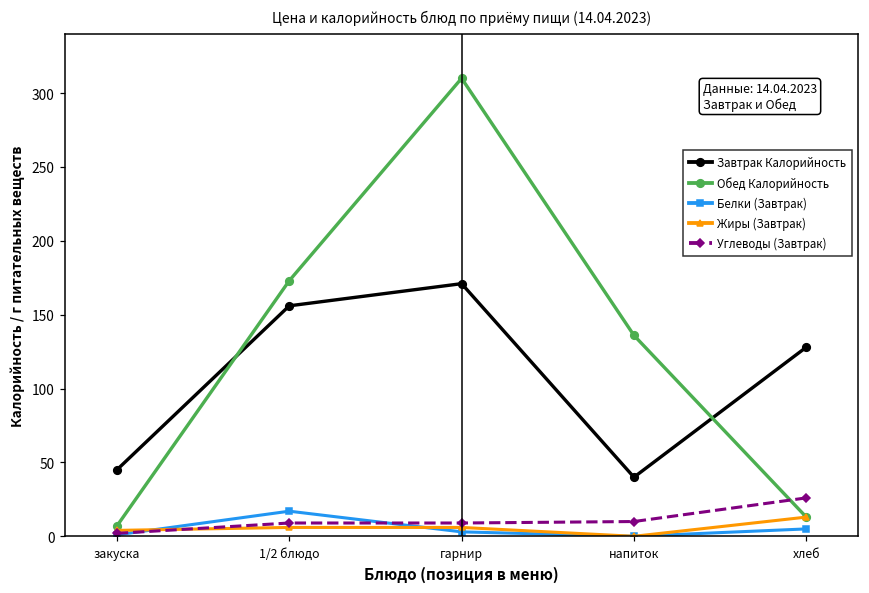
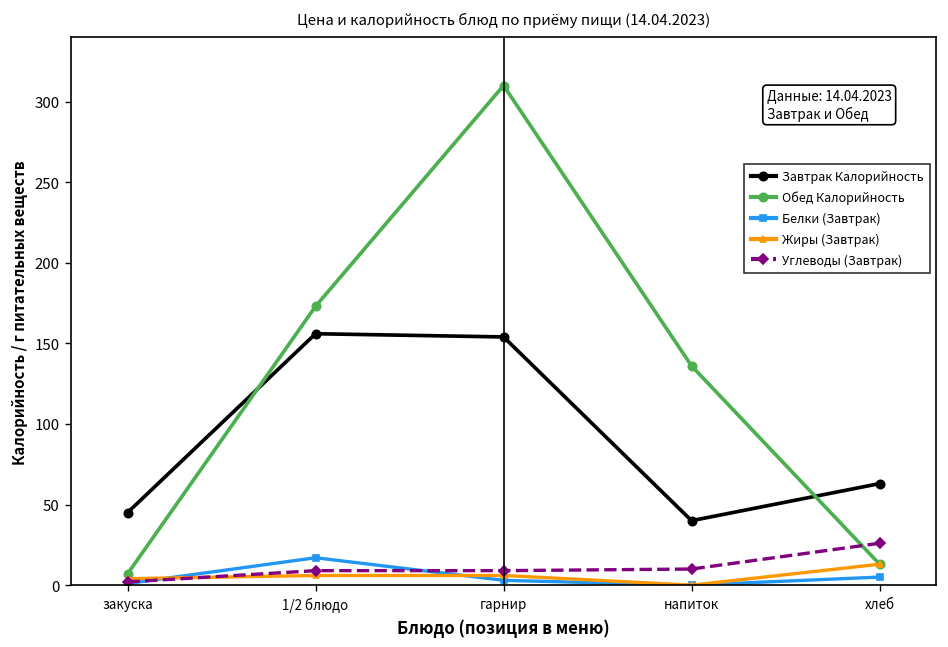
Завтрак Калорийность, гарнир: 171 -> 154
Завтрак Калорийность, хлеб: 128 -> 63
